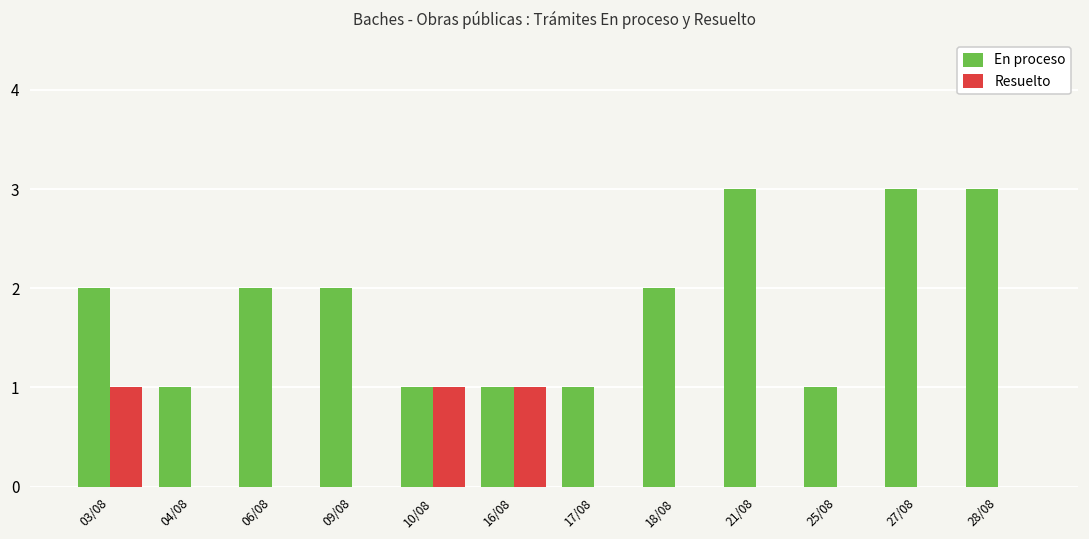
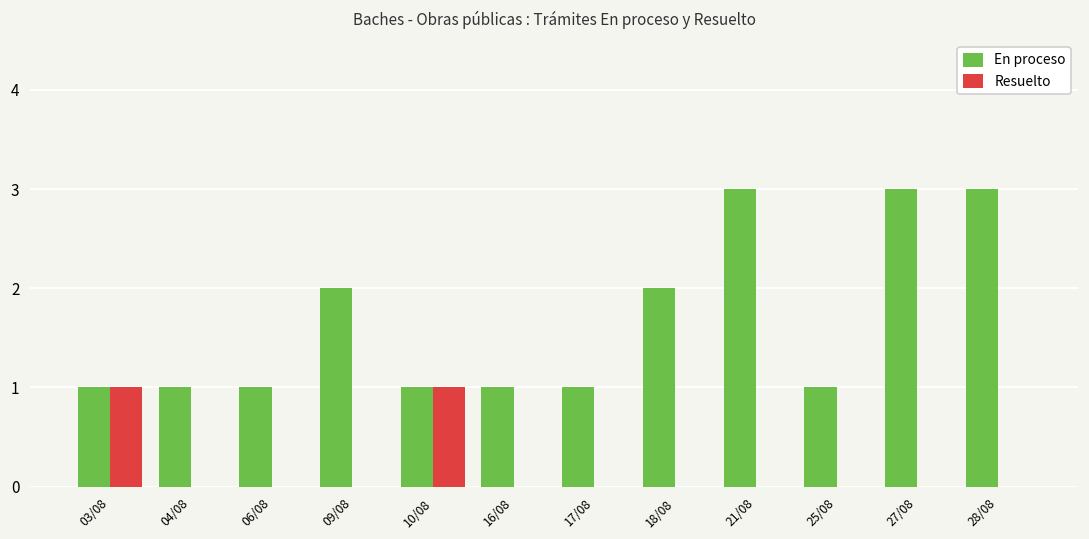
En proceso, 03/08: 2 -> 1
En proceso, 06/08: 2 -> 1
Resuelto, 16/08: 1 -> 0
